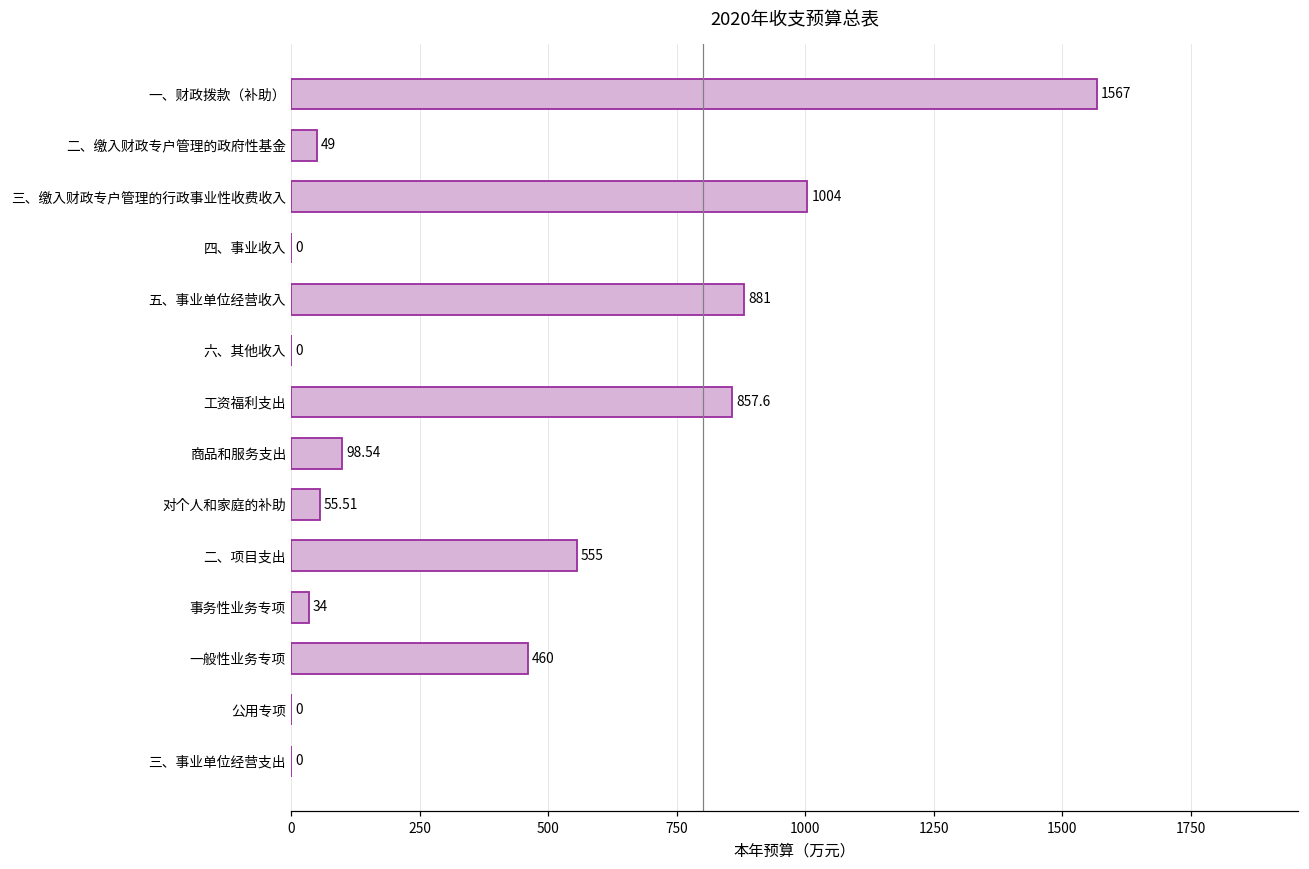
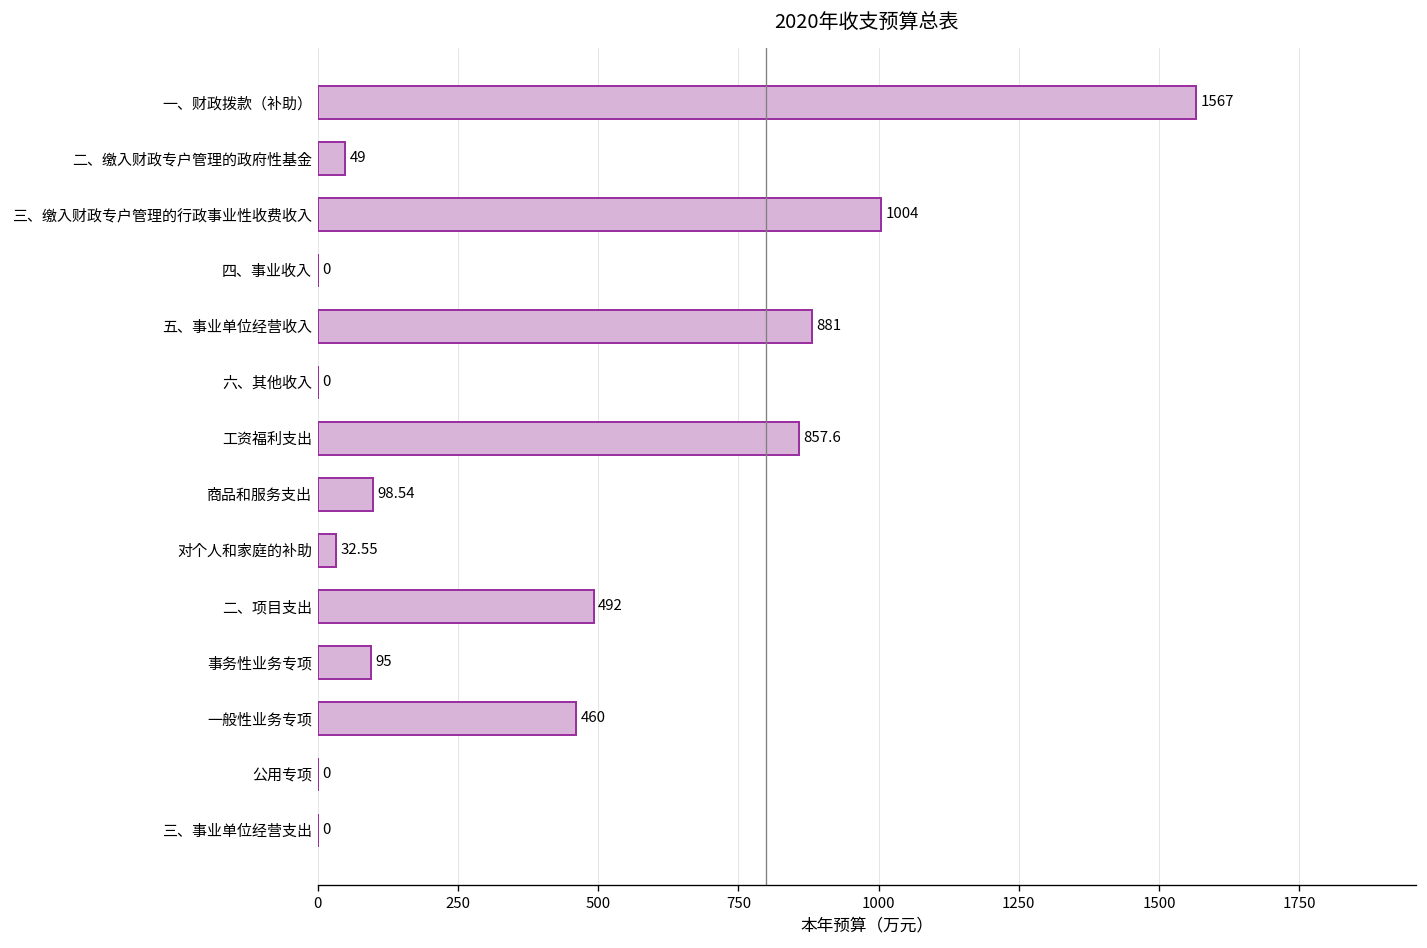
对个人和家庭的补助: 55.51 -> 32.55
二、项目支出: 555 -> 492
事务性业务专项: 34 -> 95
